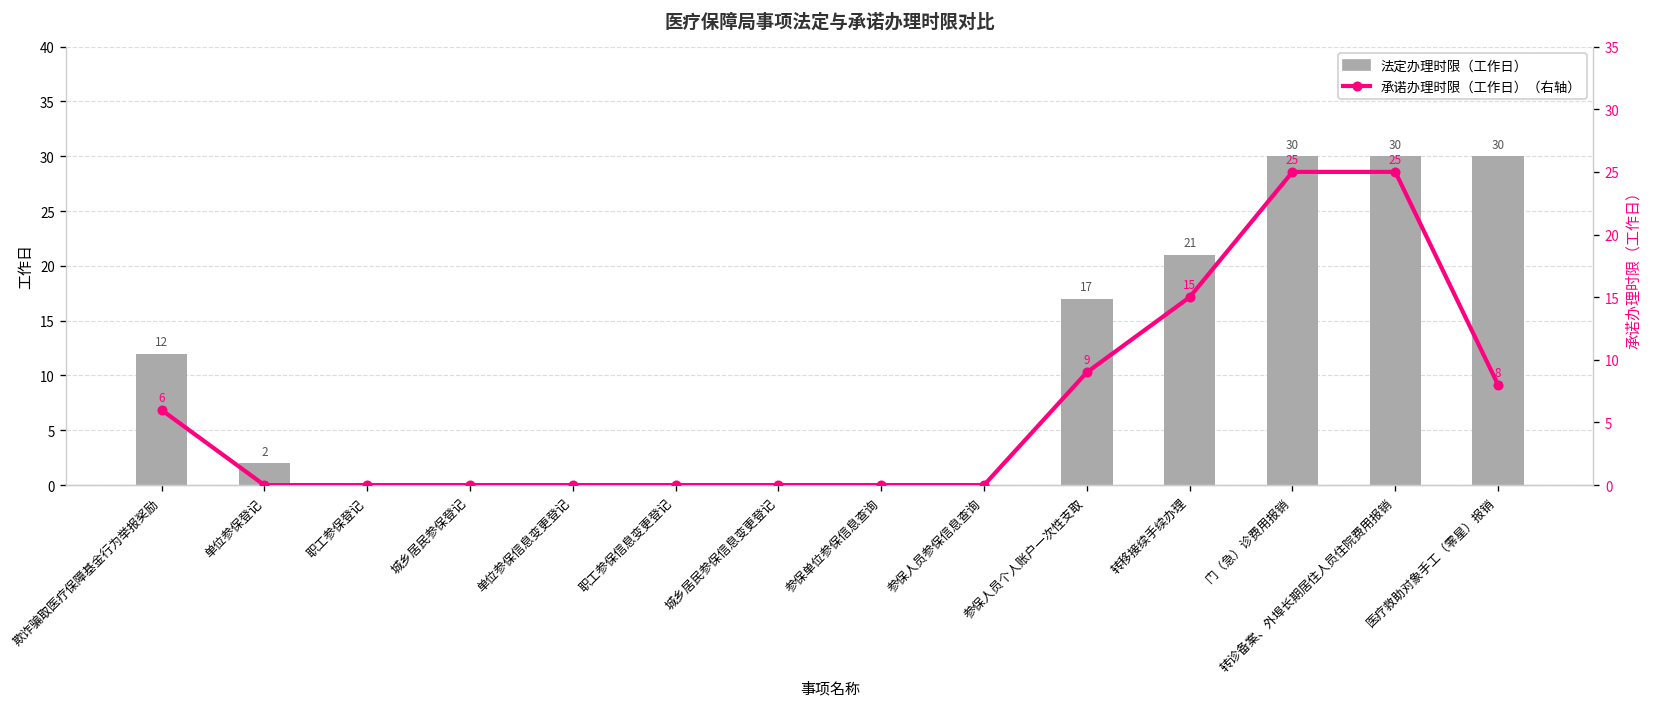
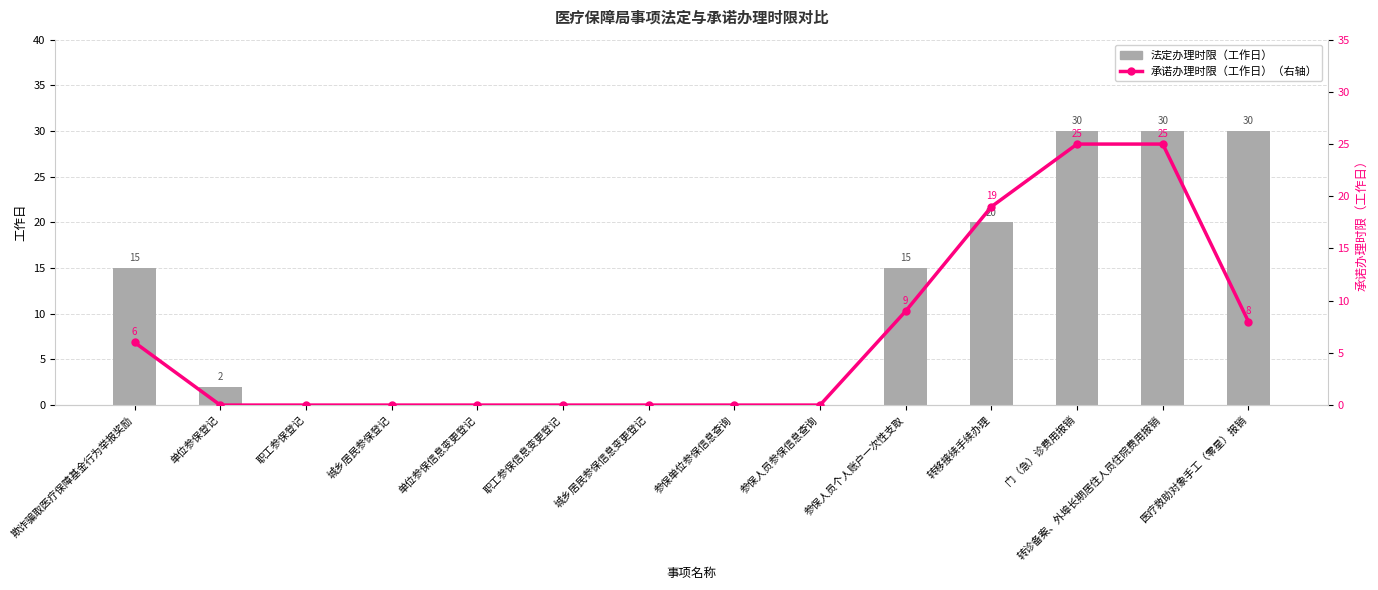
法定办理时限（工作日）, 欺诈骗取医疗保障基金行为举报奖励: 12 -> 15
法定办理时限（工作日）, 参保人员个人账户一次性支取: 17 -> 15
法定办理时限（工作日）, 转移接续手续办理: 21 -> 20
承诺办理时限（工作日）（右轴）, 转移接续手续办理: 15 -> 19
